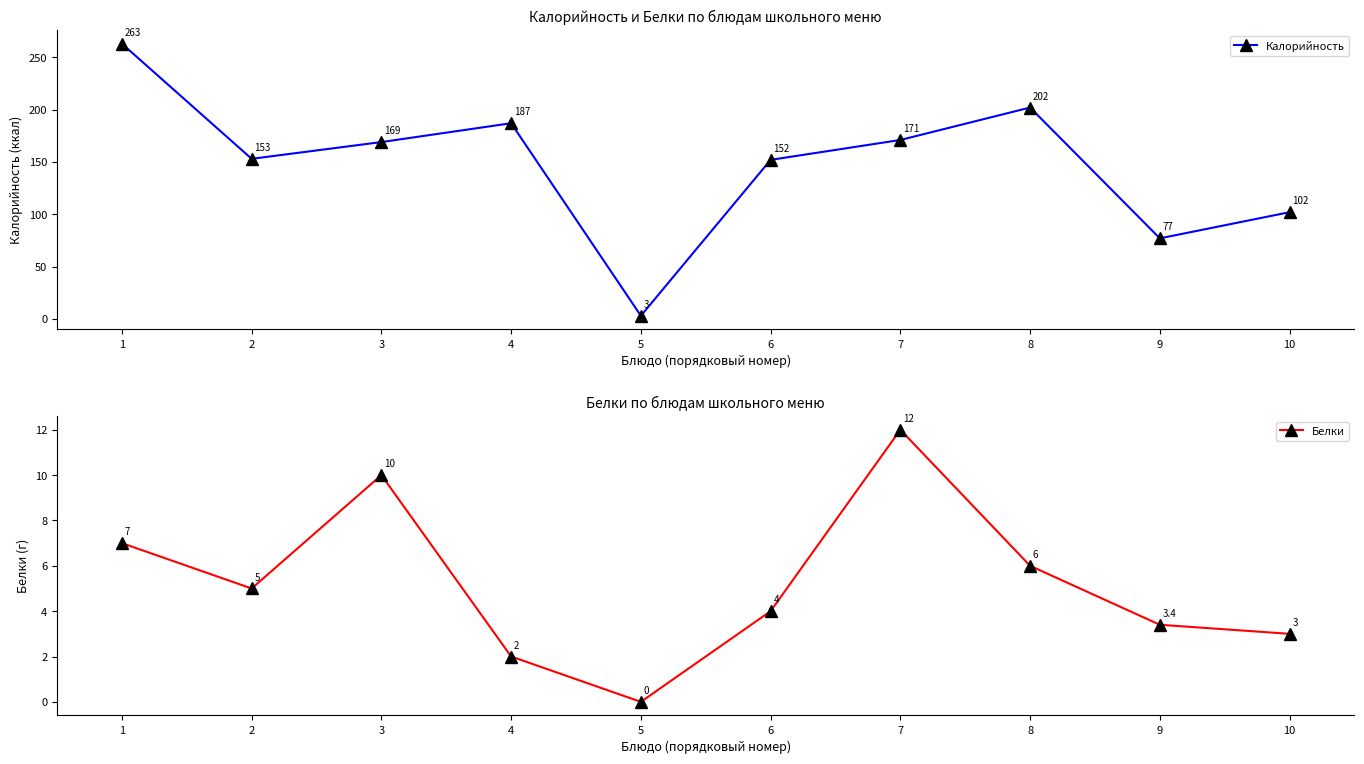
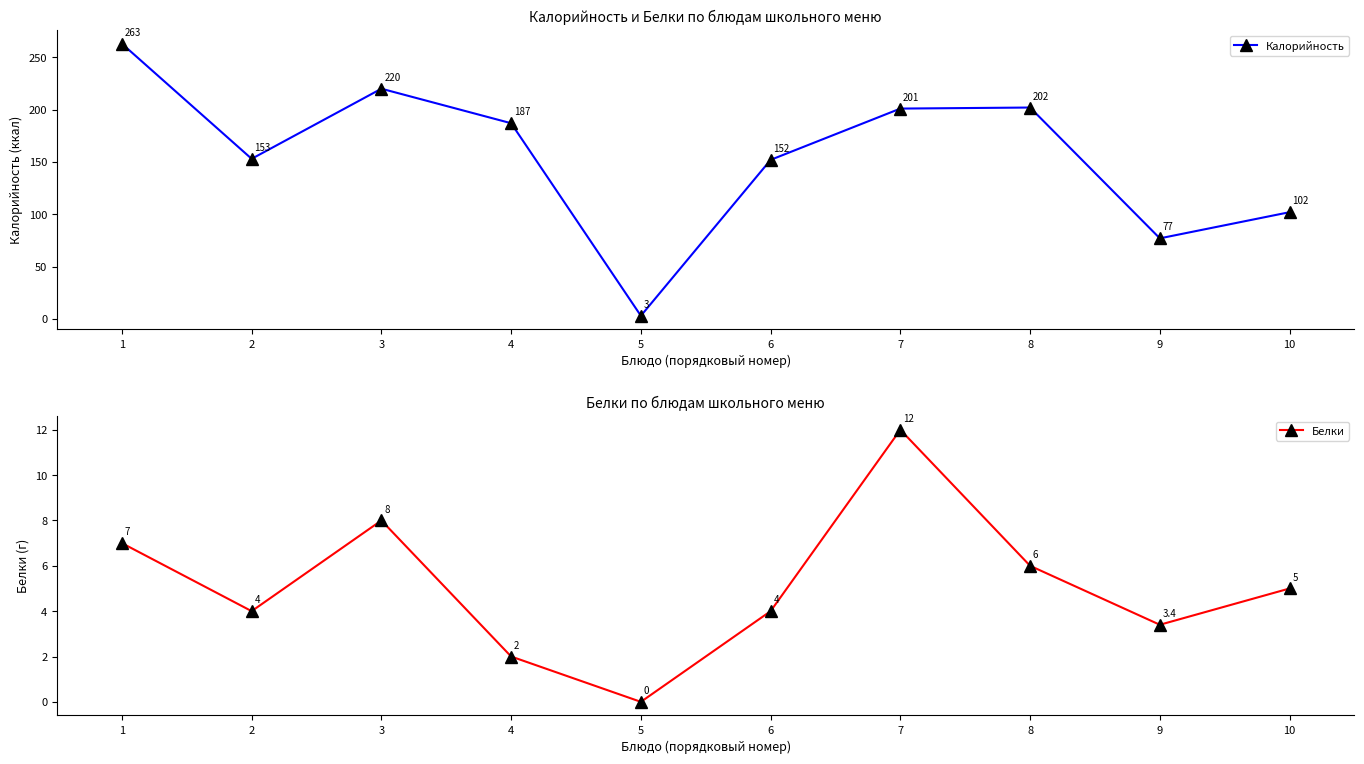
Калорийность и Белки по блюдам школьного меню, 3: 169 -> 220
Калорийность и Белки по блюдам школьного меню, 7: 171 -> 201
Белки по блюдам школьного меню, 2: 5 -> 4
Белки по блюдам школьного меню, 3: 10 -> 8
Белки по блюдам школьного меню, 10: 3 -> 5
